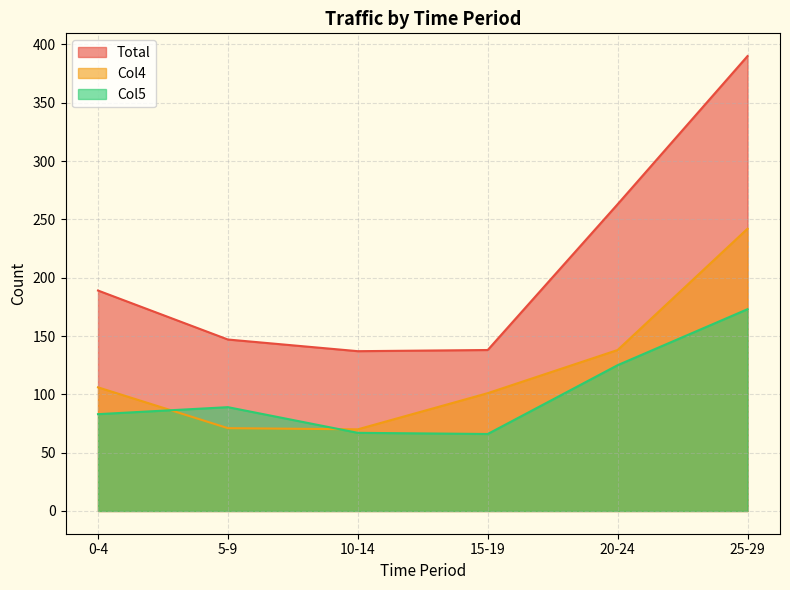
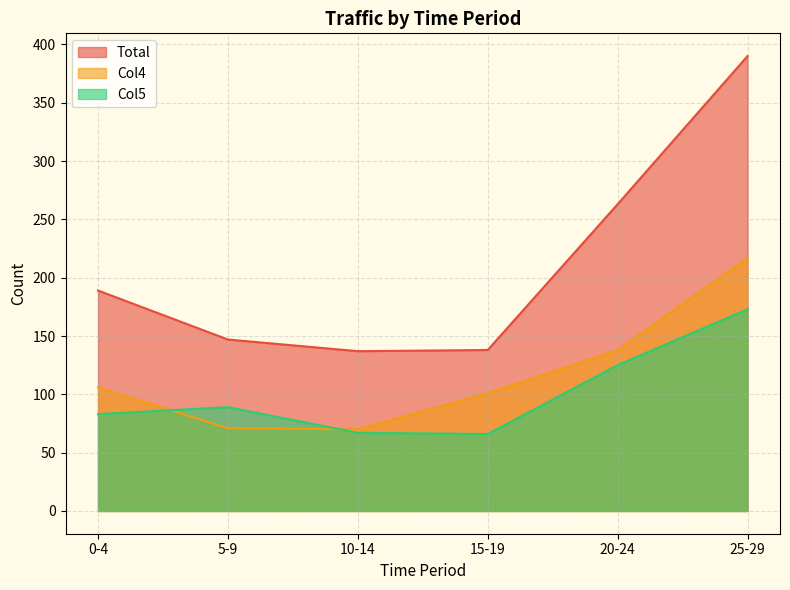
Col4, 25-29: 242 -> 217
